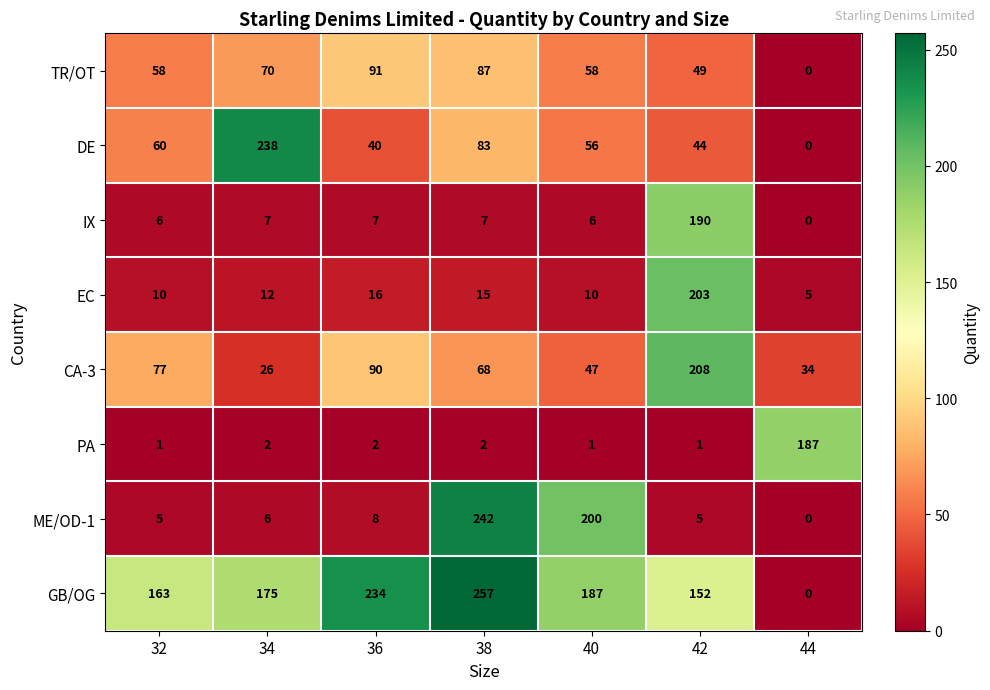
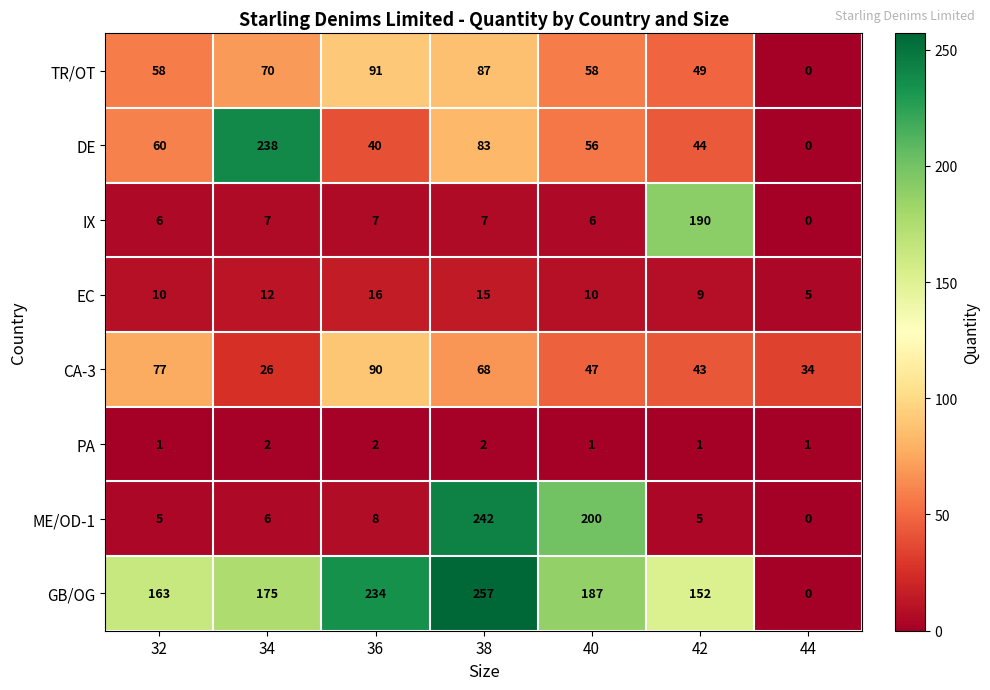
EC, 42: 203 -> 9
CA-3, 42: 208 -> 43
PA, 44: 187 -> 1
